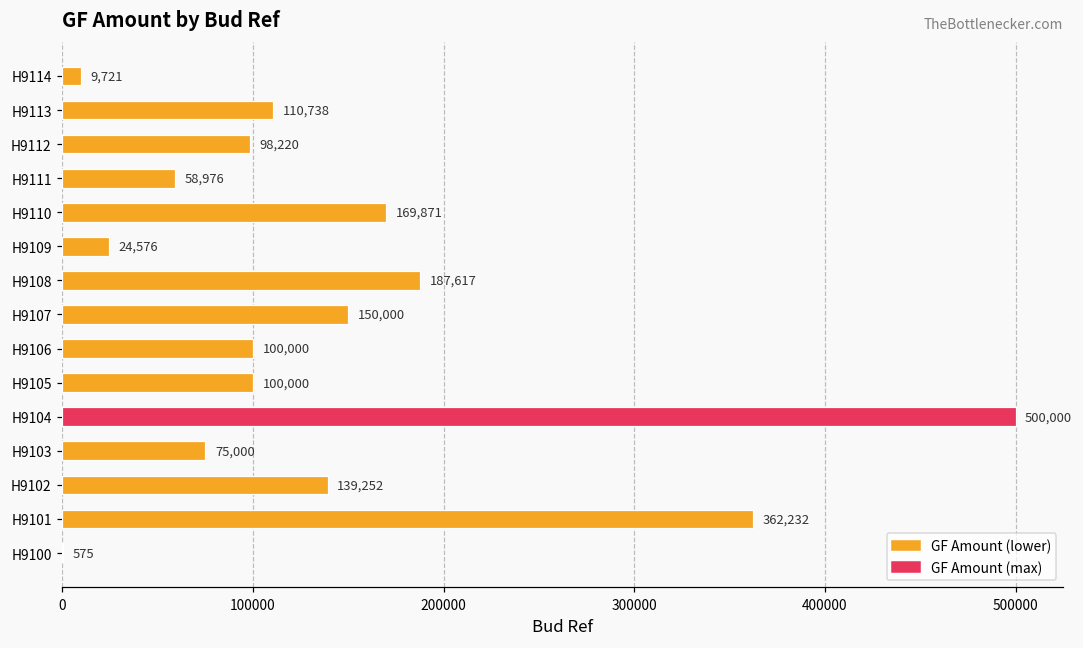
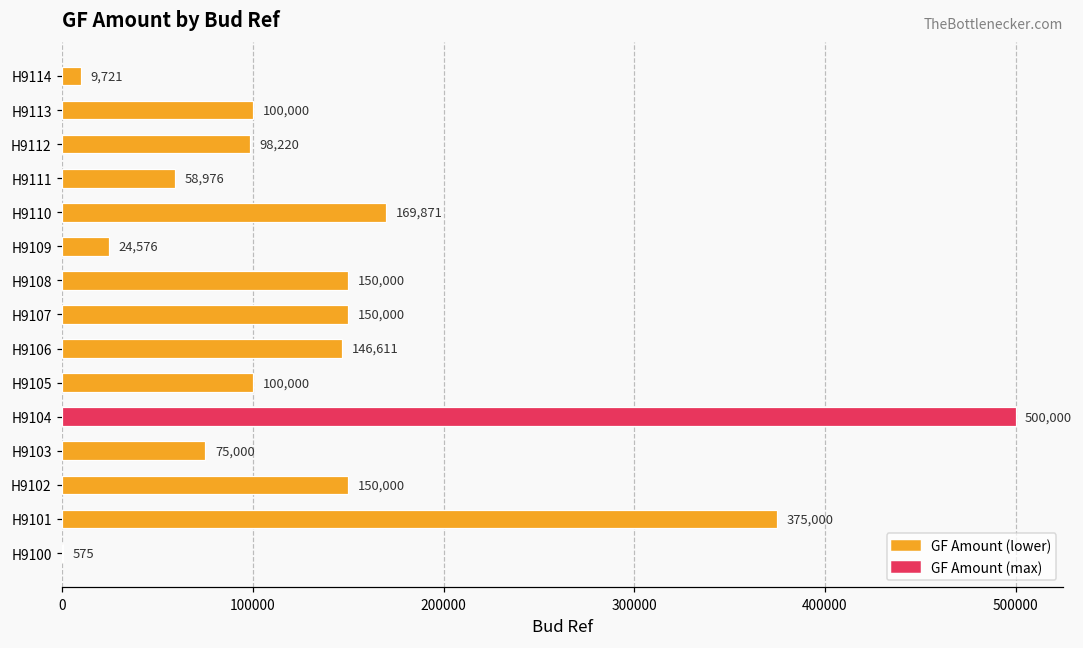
H9113: 110,738 -> 100,000
H9108: 187,617 -> 150,000
H9106: 100,000 -> 146,611
H9102: 139,252 -> 150,000
H9101: 362,232 -> 375,000
